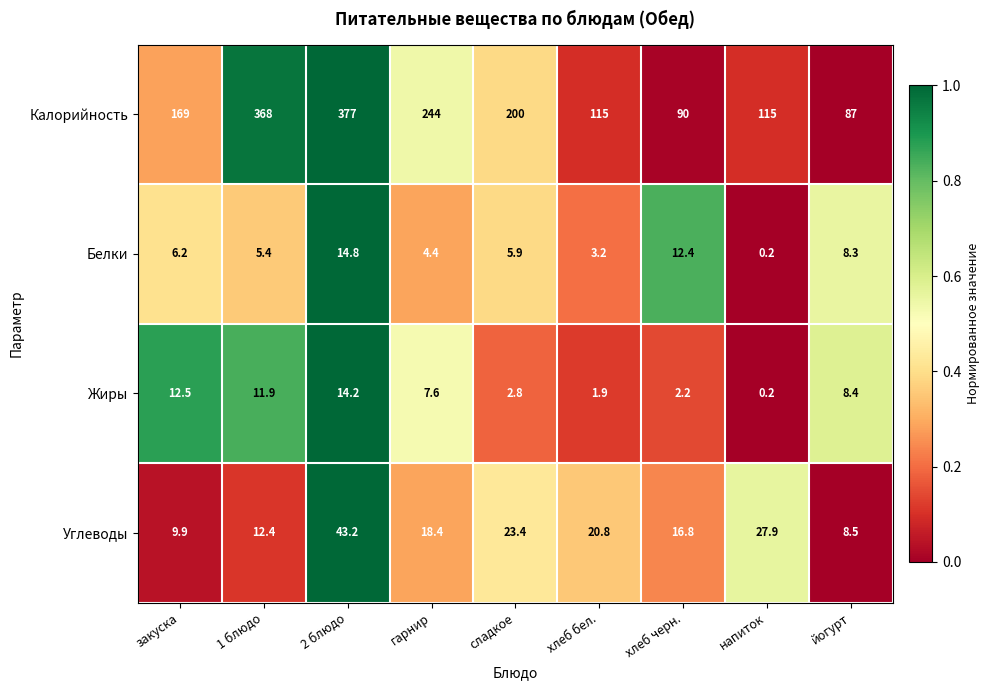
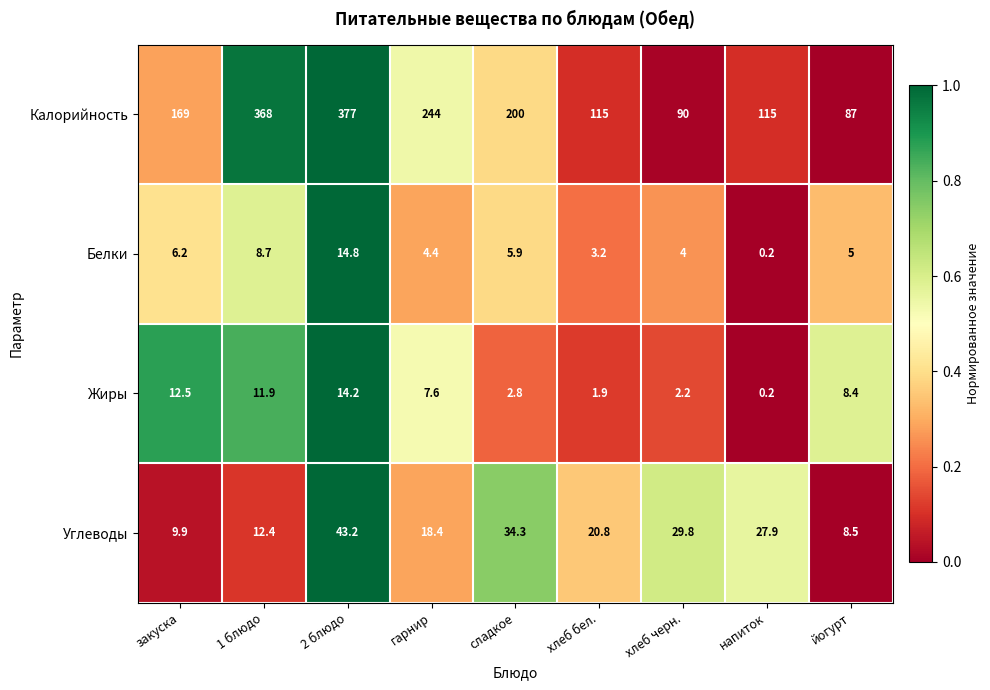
Белки, 1 блюдо: 5.4 -> 8.7
Белки, хлеб черн.: 12.4 -> 4
Белки, йогурт: 8.3 -> 5
Углеводы, сладкое: 23.4 -> 34.3
Углеводы, хлеб черн.: 16.8 -> 29.8
